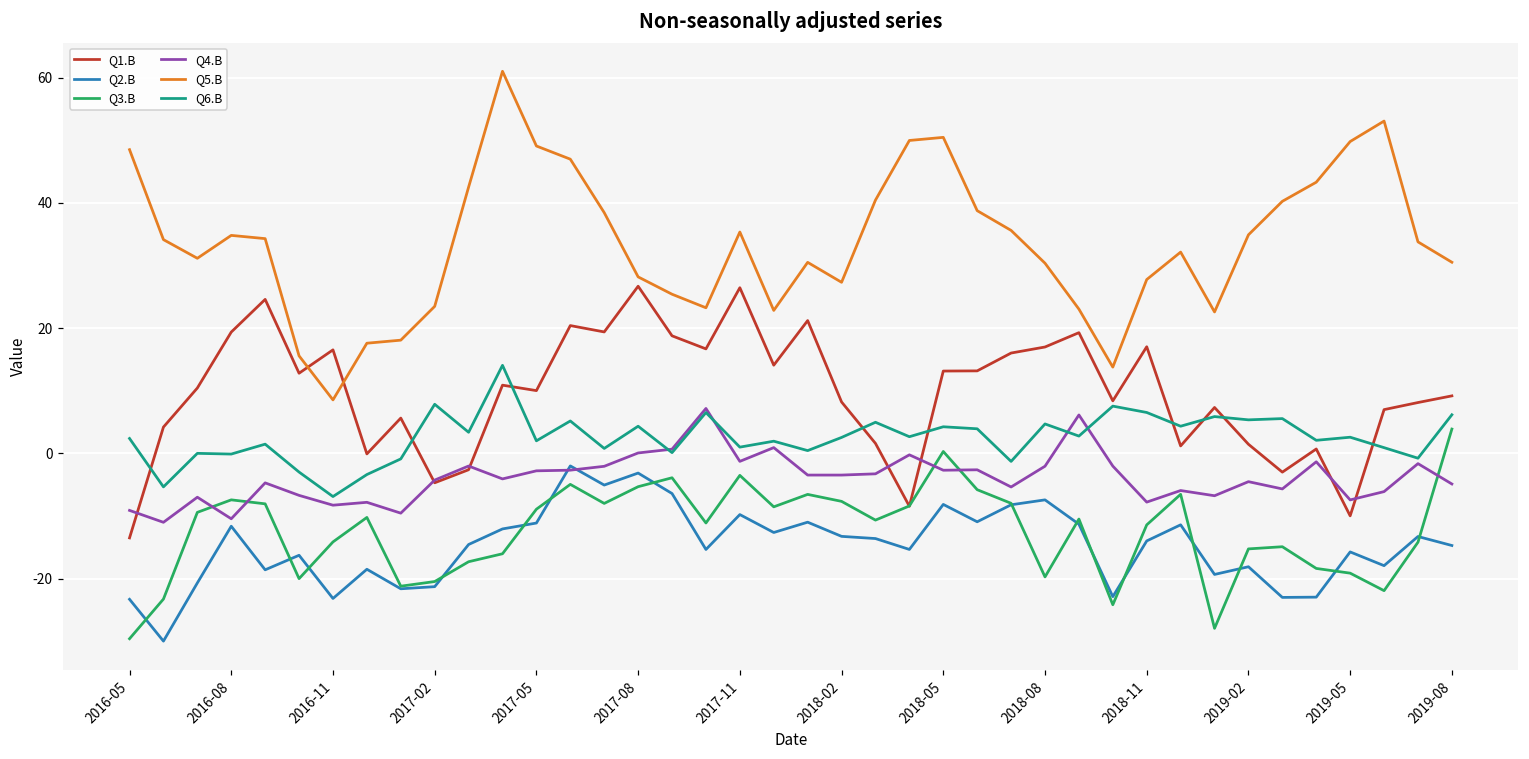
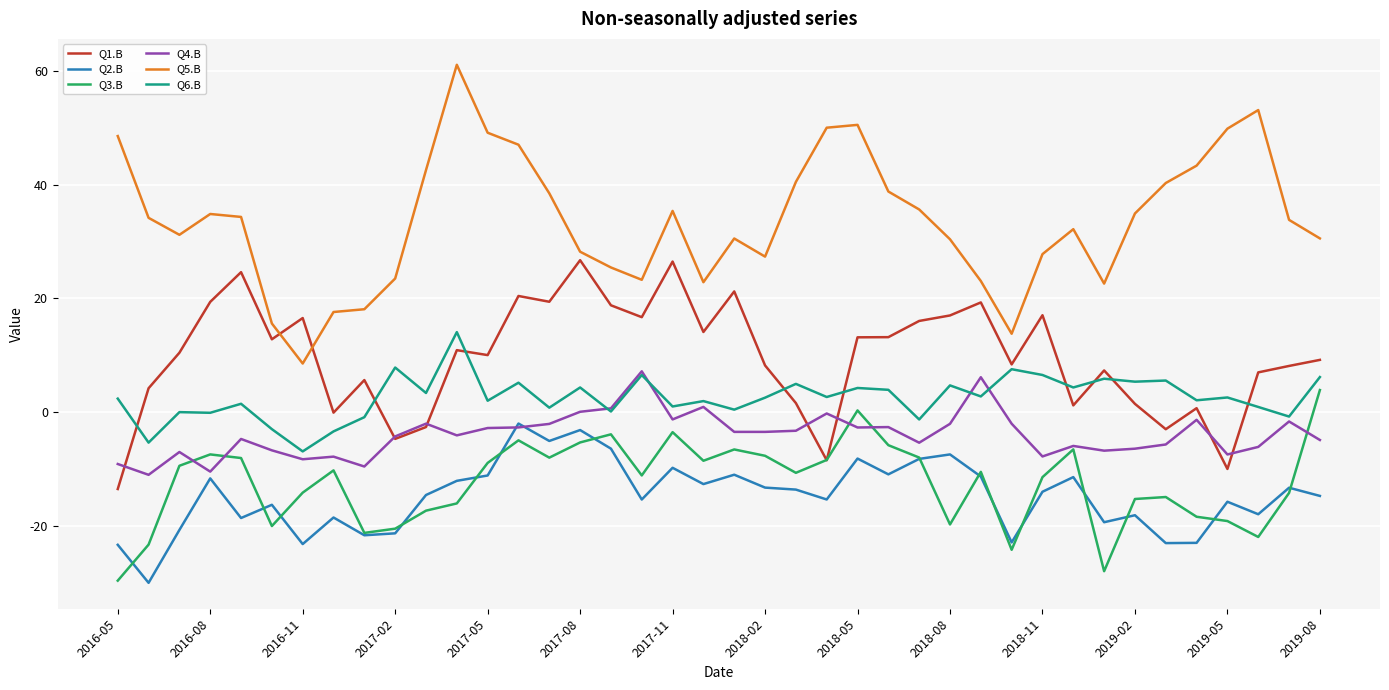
Q4.B, 2019-02: -4 -> -6
